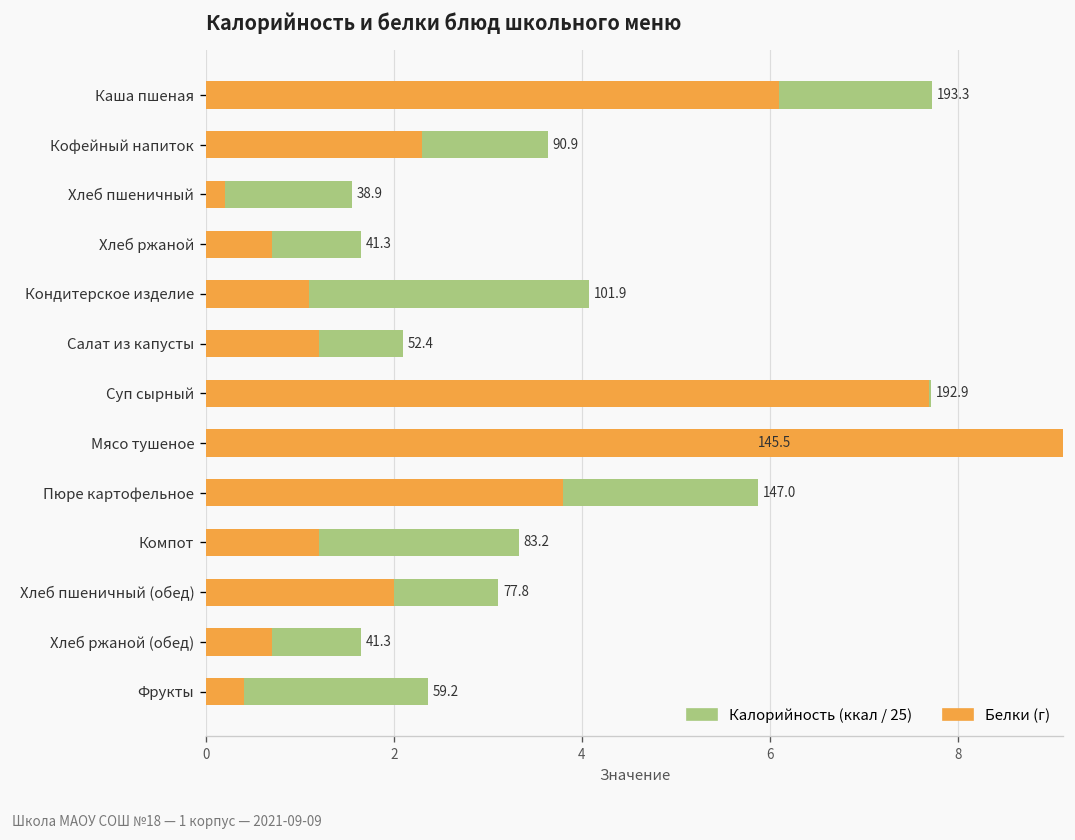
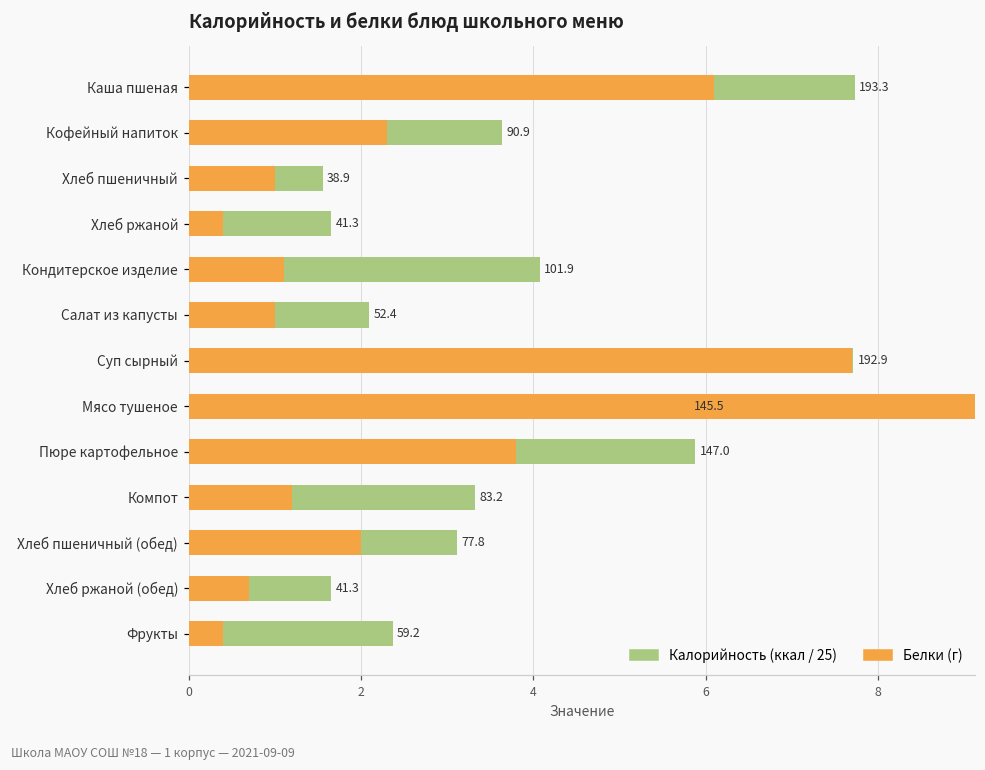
Белки (г), Хлеб пшеничный: 0.2 -> 1.0
Белки (г), Хлеб ржаной: 0.7 -> 0.4
Белки (г), Салат из капусты: 1.2 -> 1.0
